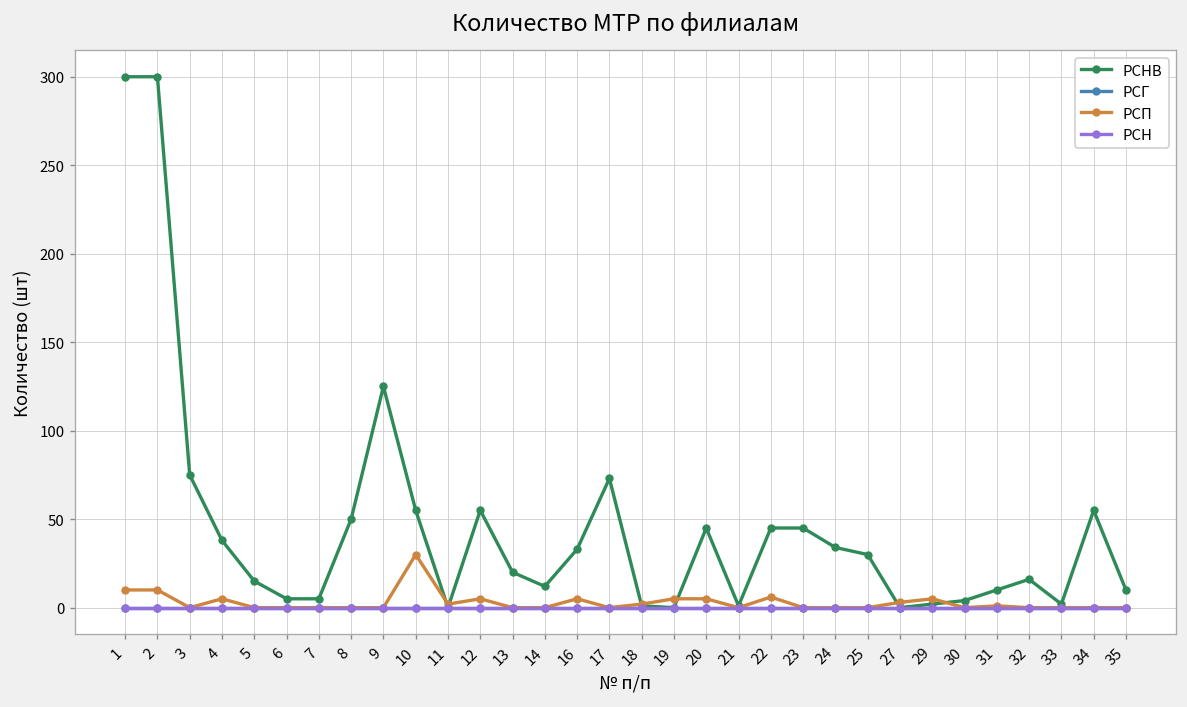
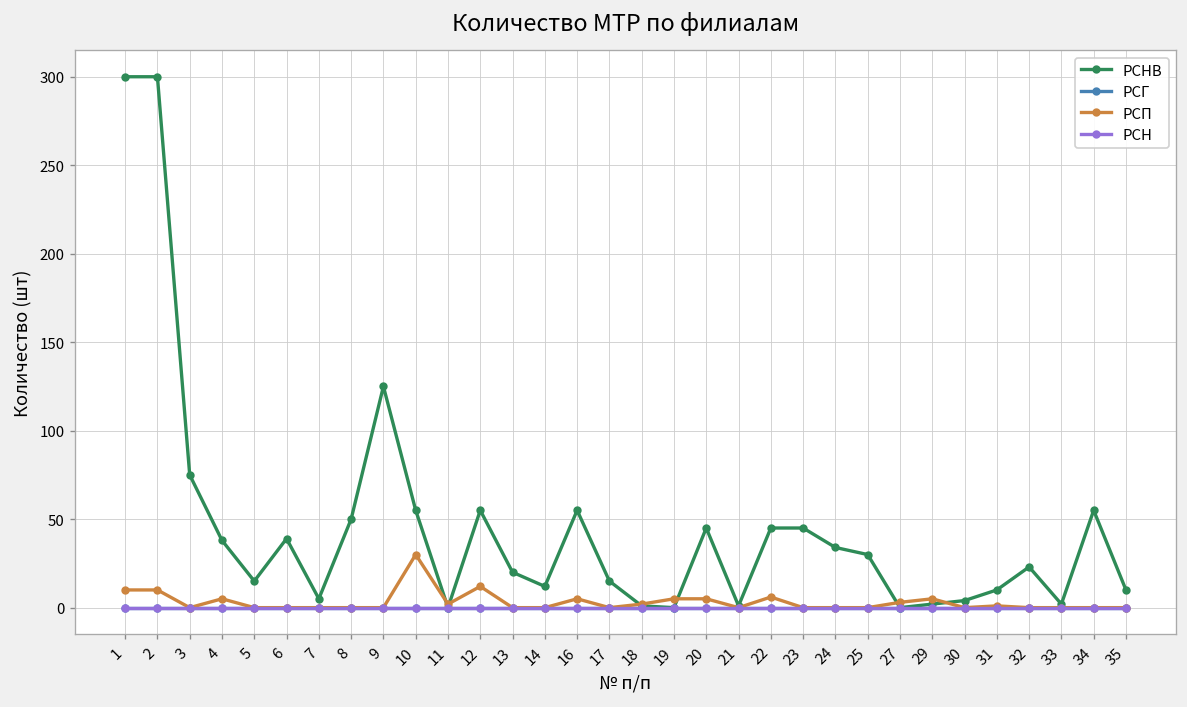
РСНВ, 6: 5 -> 39
РСП, 12: 5 -> 12
РСНВ, 16: 33 -> 55
РСНВ, 17: 73 -> 15
РСНВ, 32: 16 -> 23
